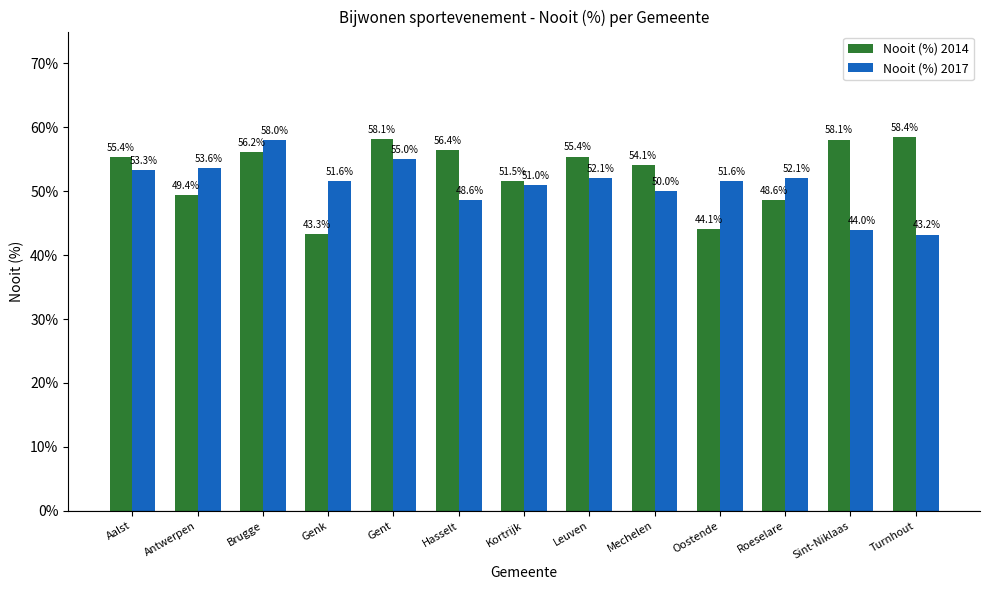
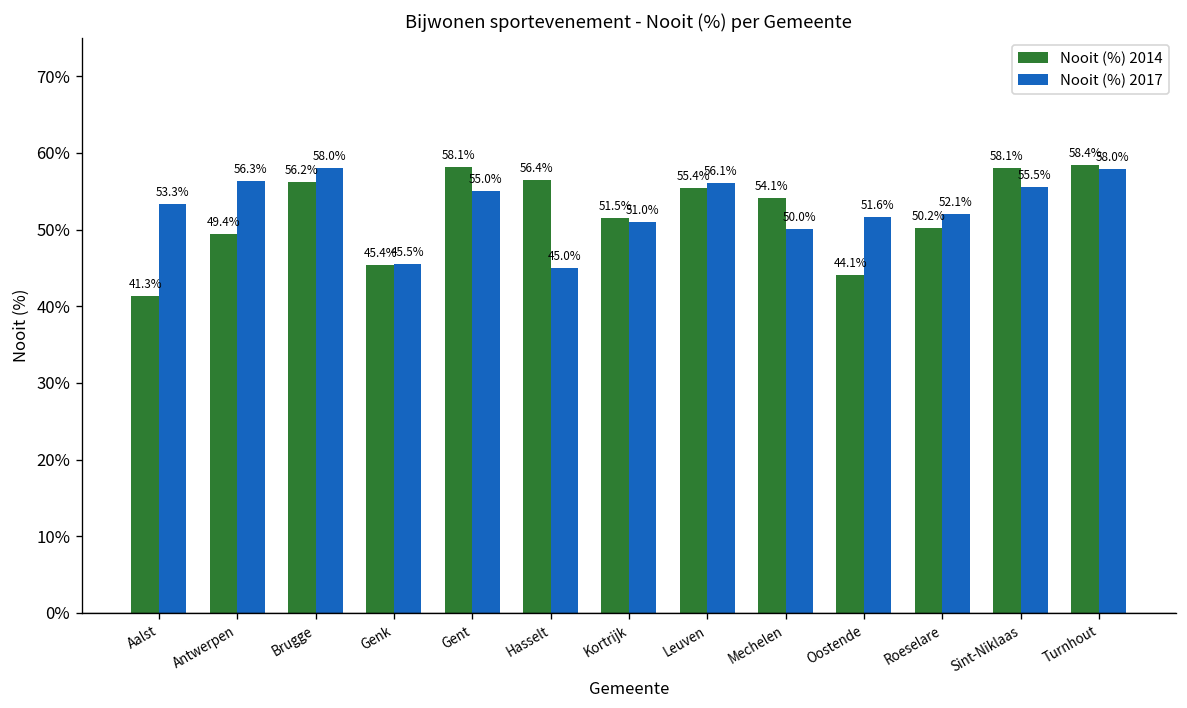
Nooit (%) 2014, Aalst: 55.4% -> 41.3%
Nooit (%) 2017, Antwerpen: 53.6% -> 56.3%
Nooit (%) 2014, Genk: 43.3% -> 45.4%
Nooit (%) 2017, Genk: 51.6% -> 45.5%
Nooit (%) 2017, Hasselt: 48.6% -> 45.0%
Nooit (%) 2017, Leuven: 52.1% -> 56.1%
Nooit (%) 2014, Roeselare: 48.6% -> 50.2%
Nooit (%) 2017, Sint-Niklaas: 44.0% -> 55.5%
Nooit (%) 2017, Turnhout: 43.2% -> 58.0%
